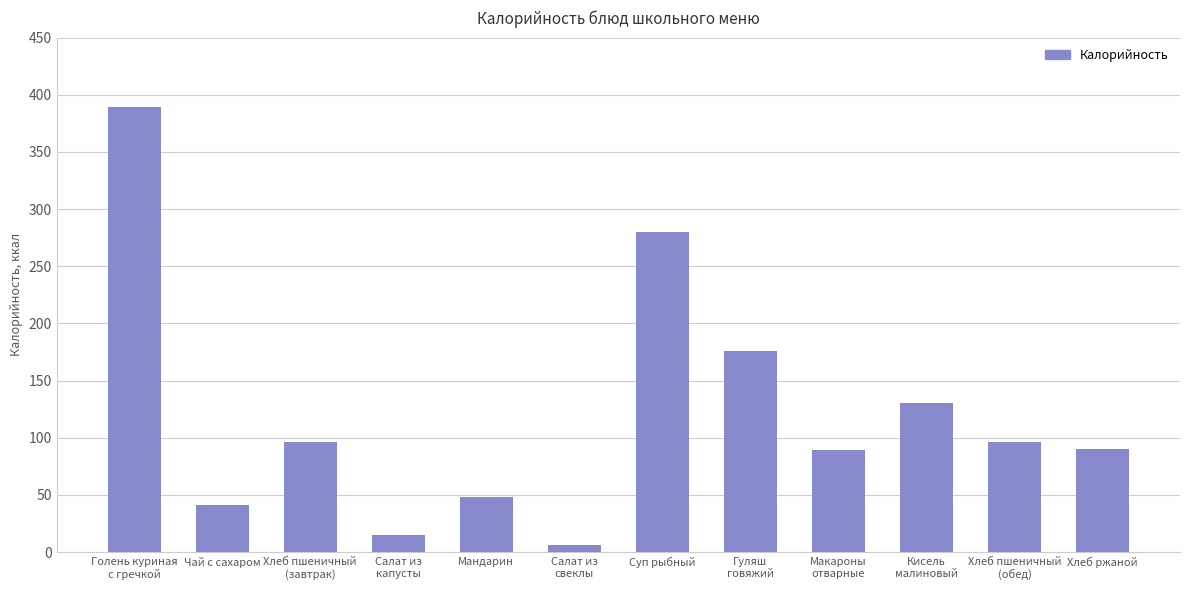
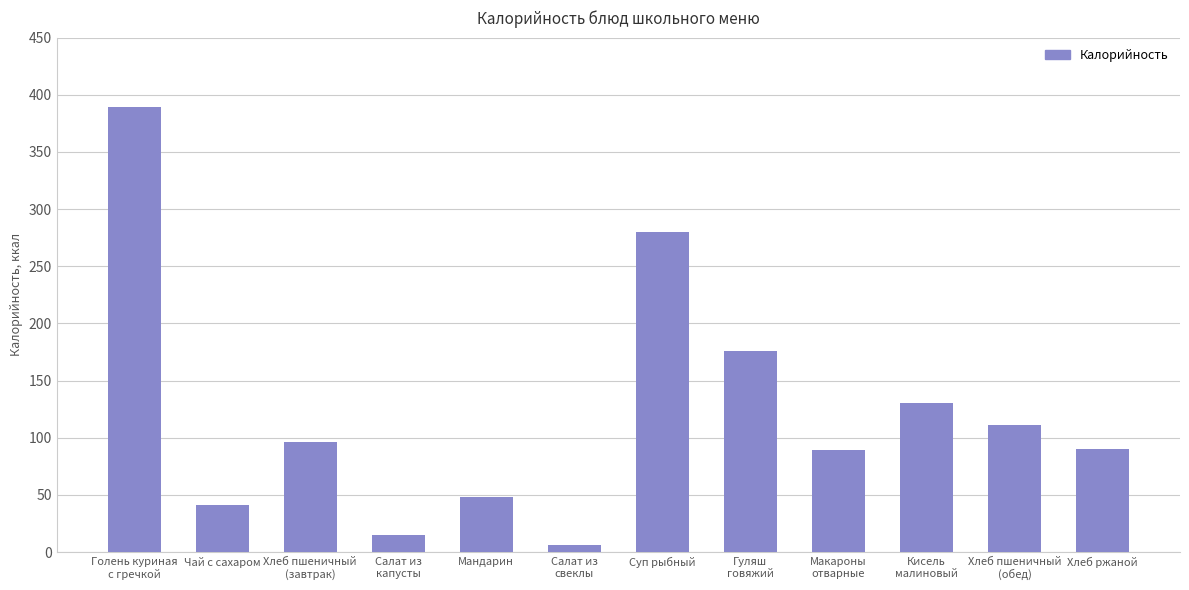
Хлеб пшеничный (обед): 96 -> 111
